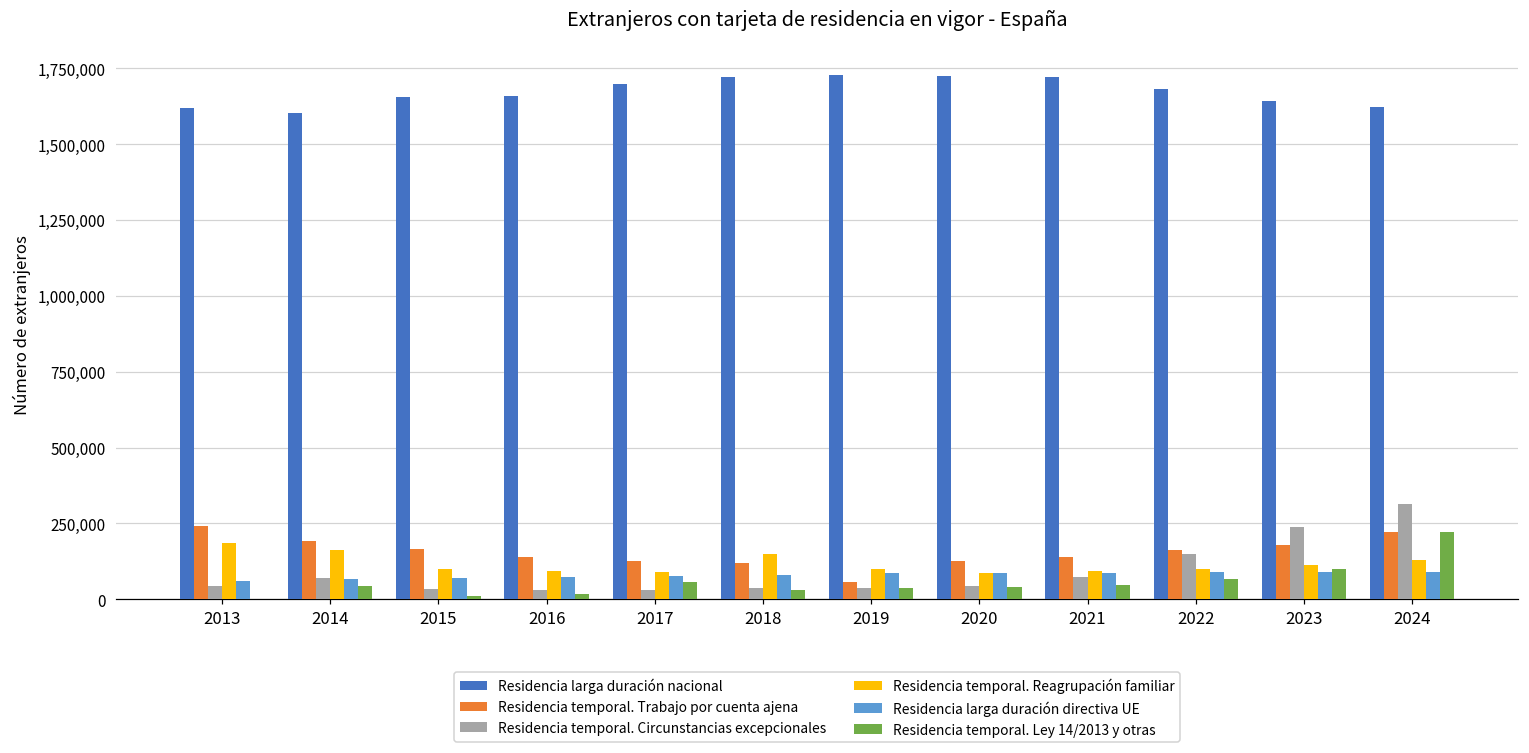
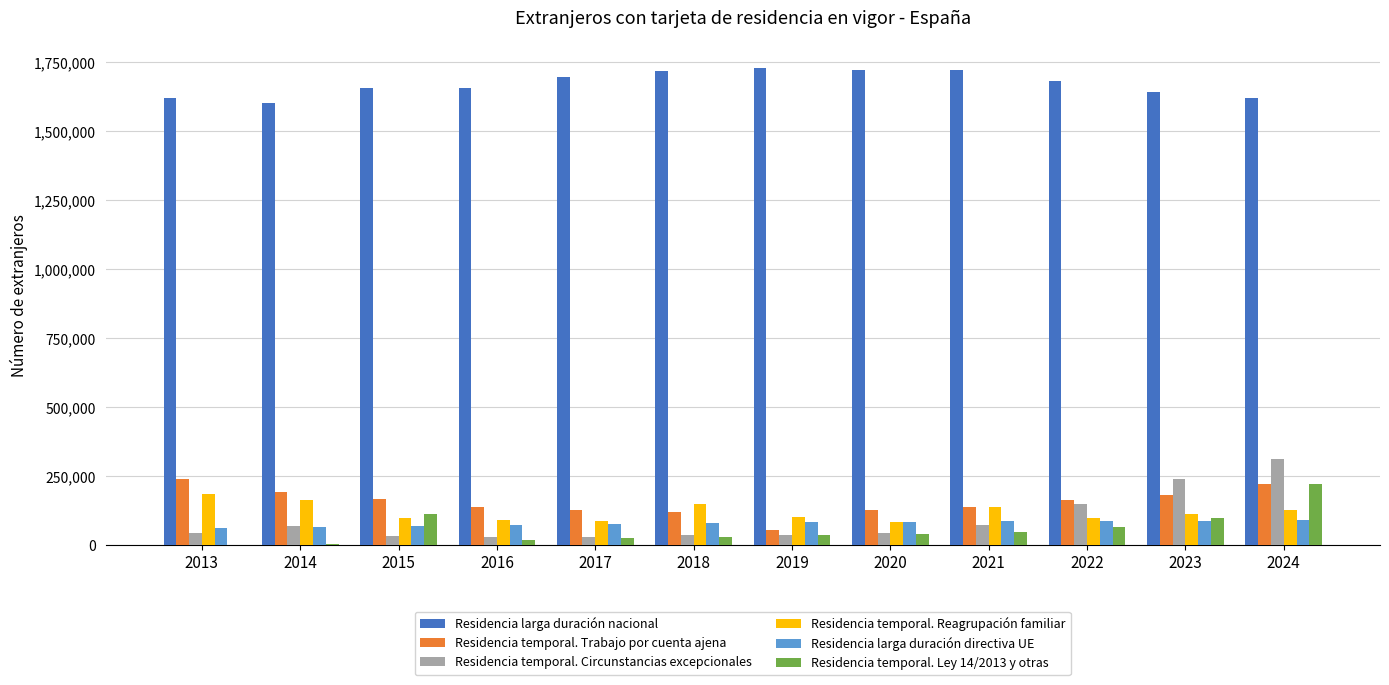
Residencia temporal. Ley 14/2013 y otras, 2014: 40,000 -> 10,000
Residencia temporal. Ley 14/2013 y otras, 2015: 10,000 -> 110,000
Residencia temporal. Ley 14/2013 y otras, 2017: 60,000 -> 20,000
Residencia temporal. Reagrupación familiar, 2021: 90,000 -> 140,000
